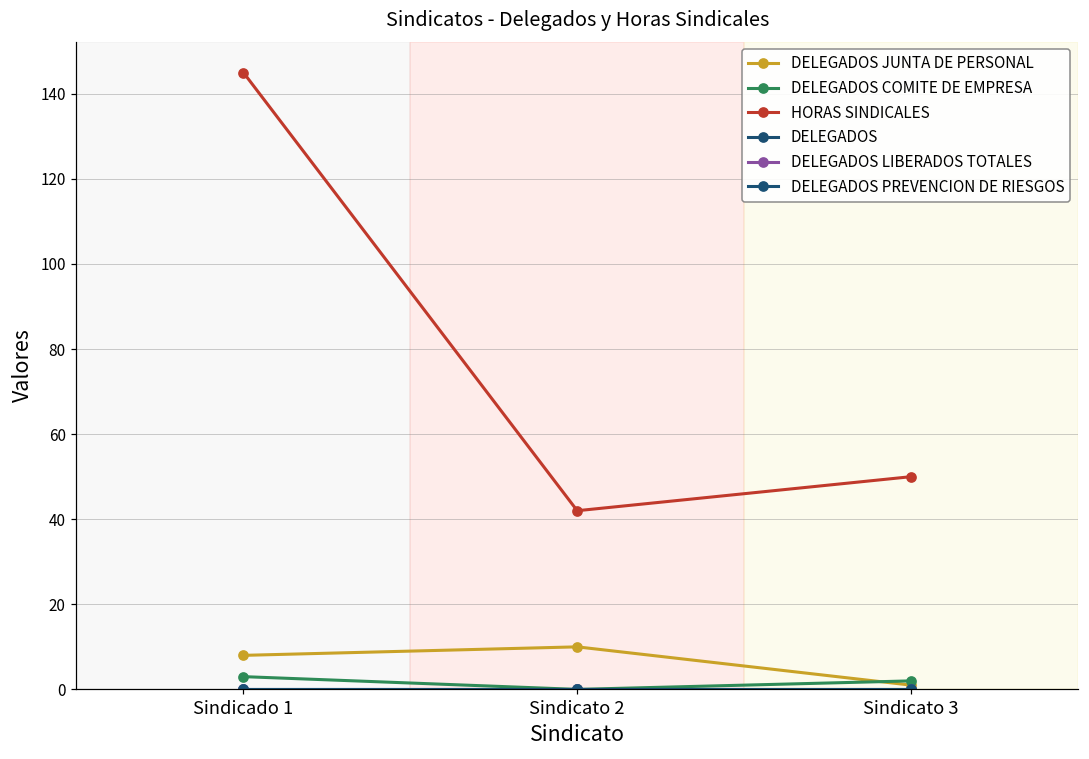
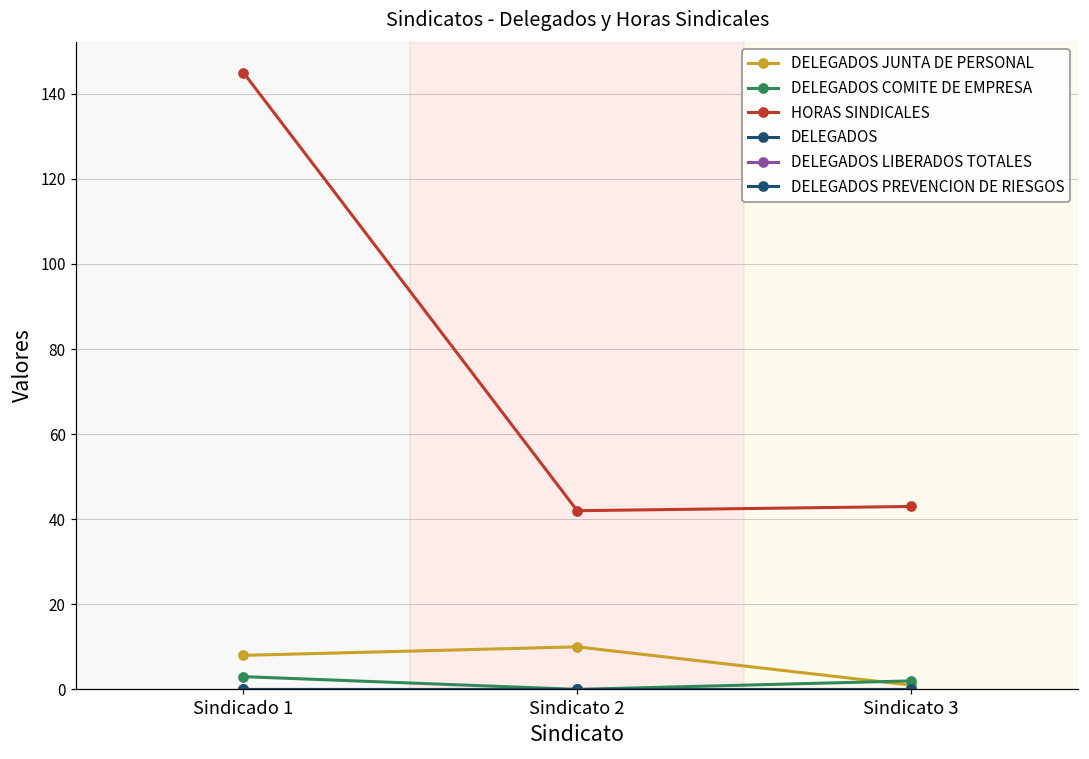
HORAS SINDICALES, Sindicato 3: 50 -> 43
